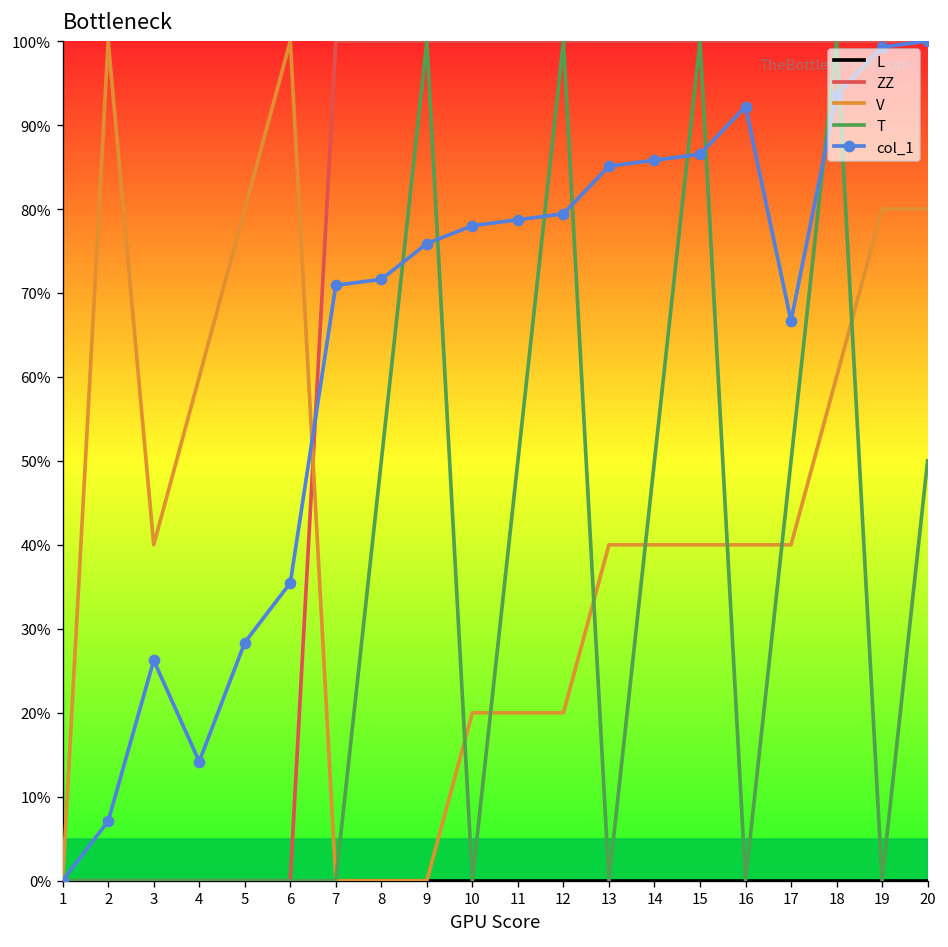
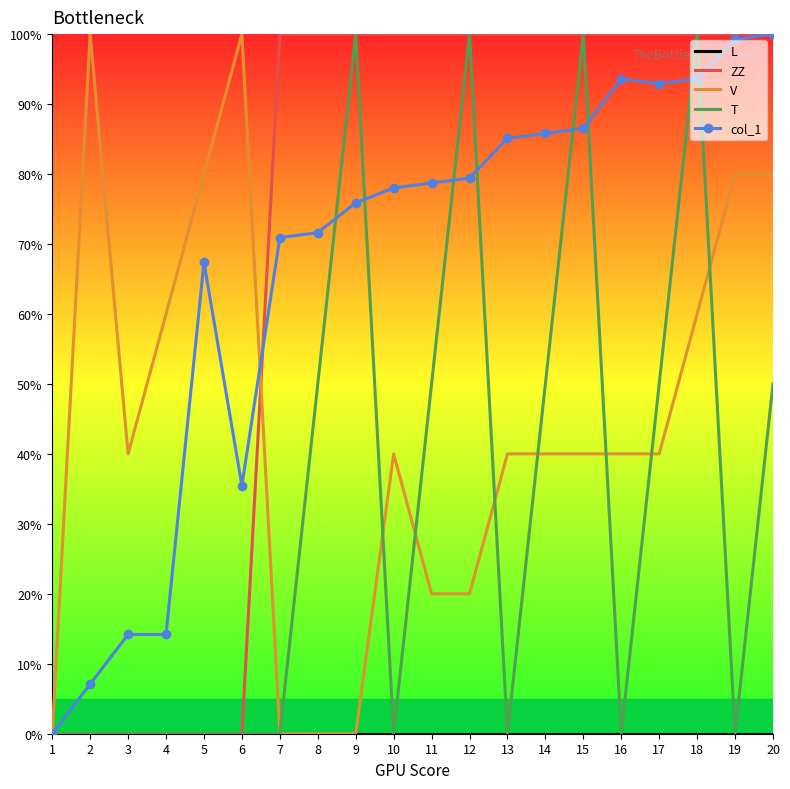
col_1, 3: 26% -> 14%
col_1, 5: 28% -> 67%
V, 10: 20% -> 40%
col_1, 16: 92% -> 94%
col_1, 17: 67% -> 93%
